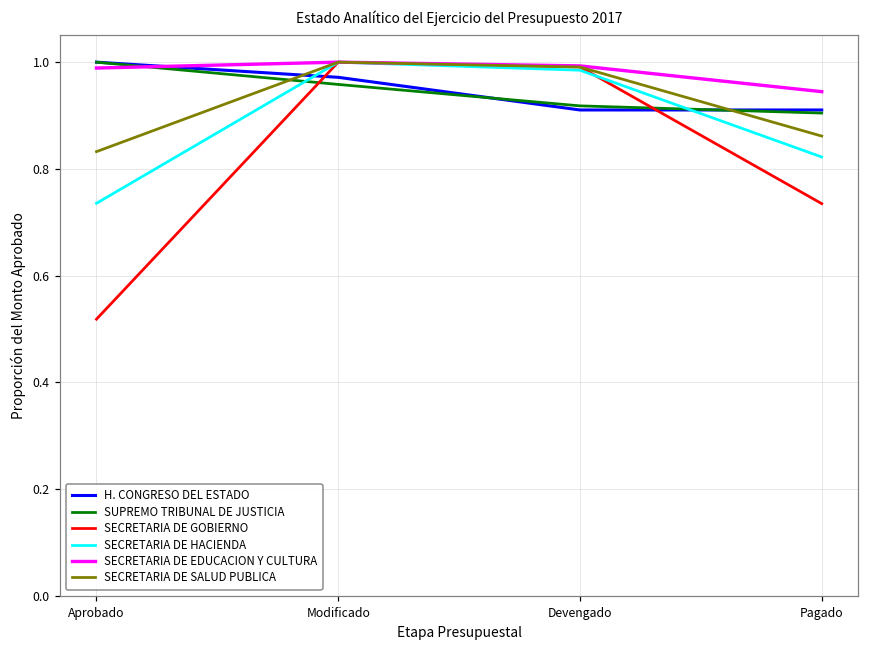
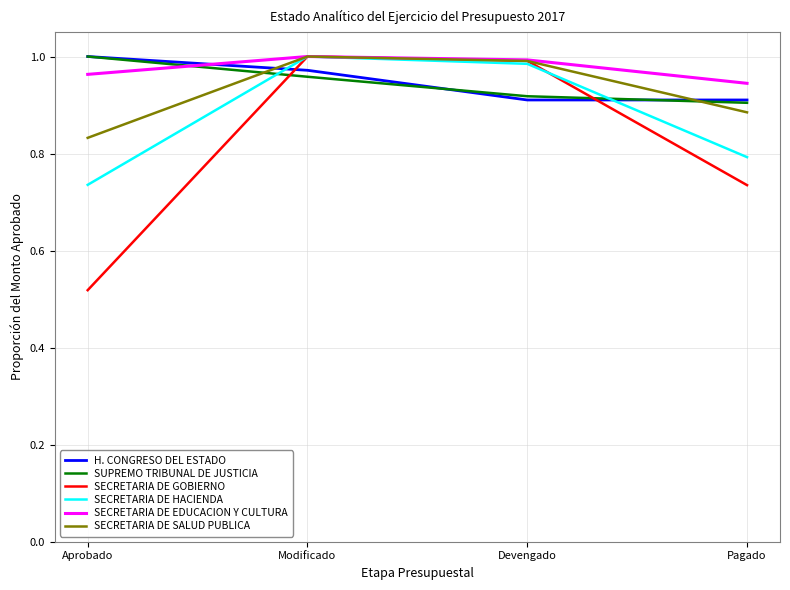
SECRETARIA DE EDUCACION Y CULTURA, Aprobado: 0.99 -> 0.96
SECRETARIA DE HACIENDA, Pagado: 0.82 -> 0.79
SECRETARIA DE SALUD PUBLICA, Pagado: 0.86 -> 0.88
